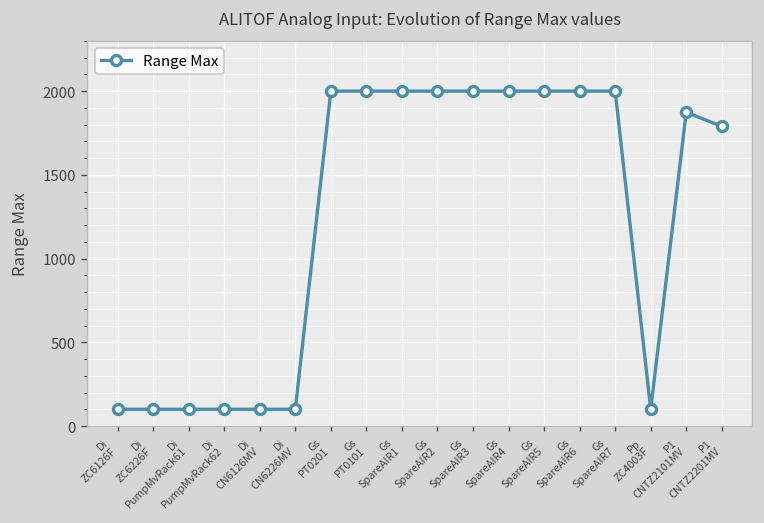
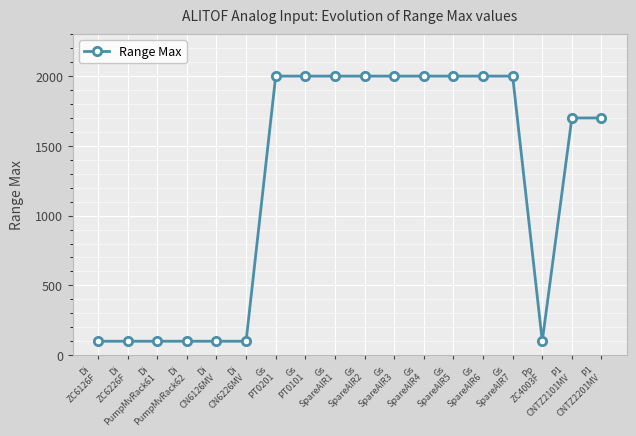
P1 CNTZ2101MV: 1870 -> 1700
P1 CNTZ2201MV: 1790 -> 1700
